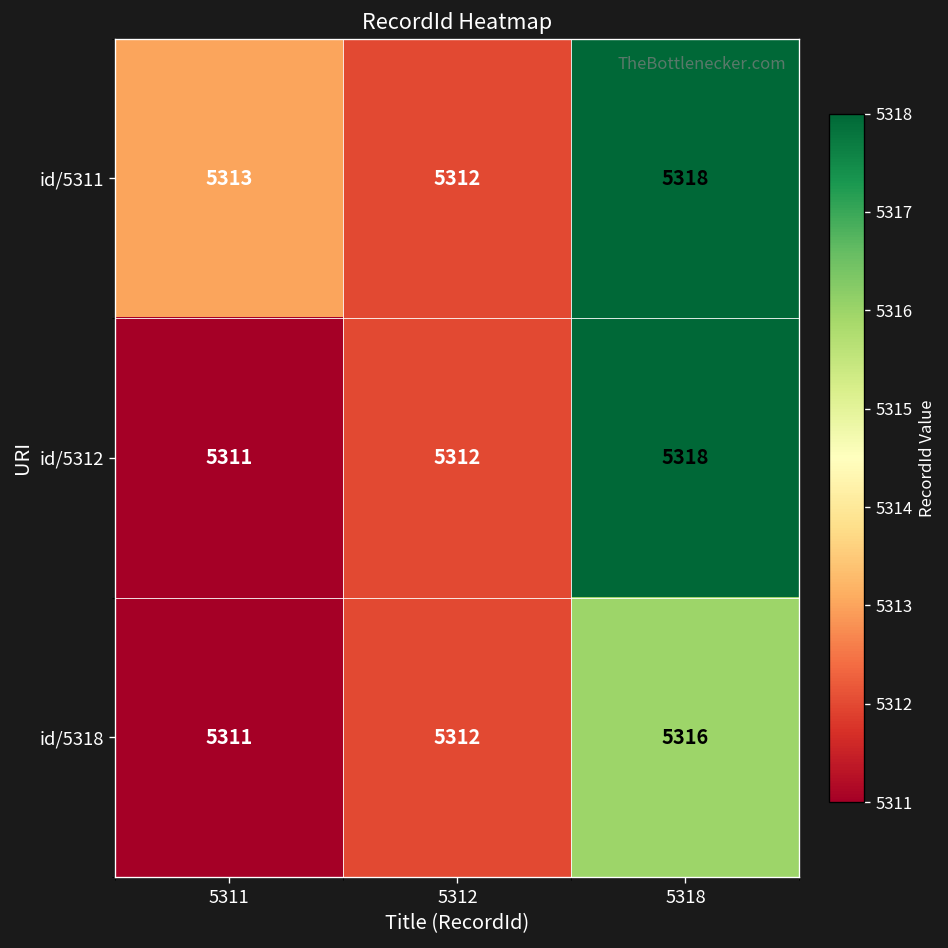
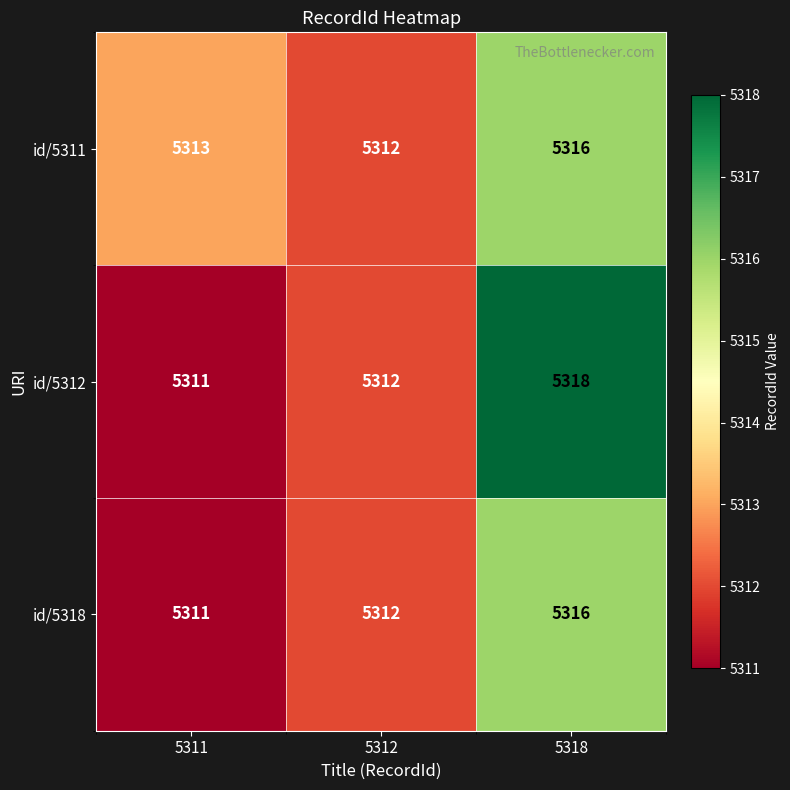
id/5311, 5318: 5318 -> 5316
